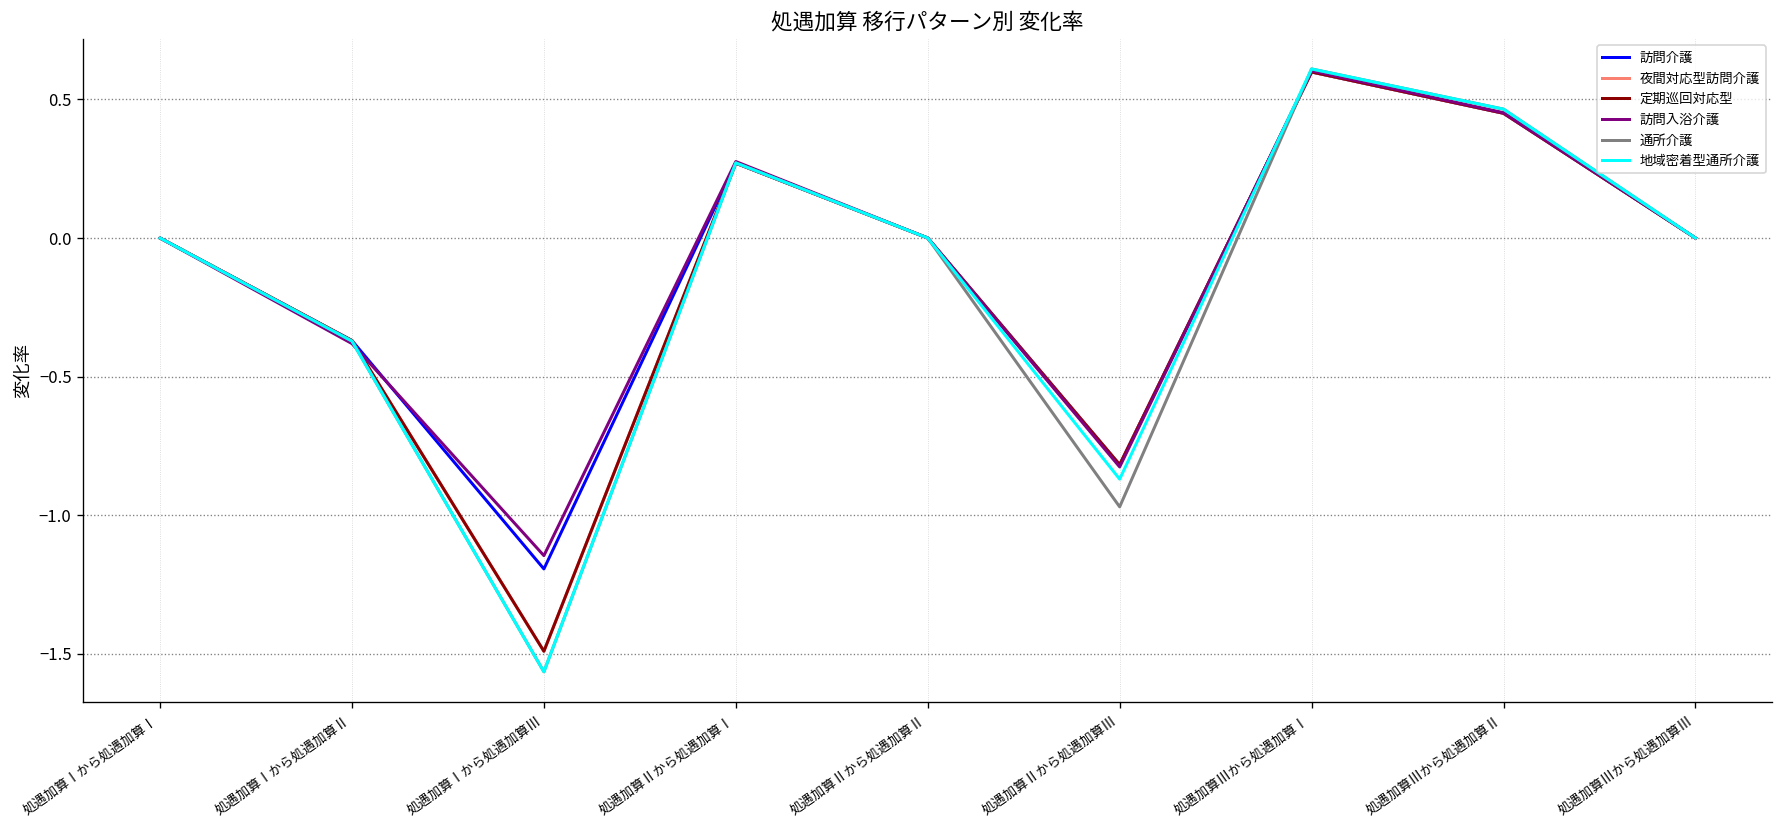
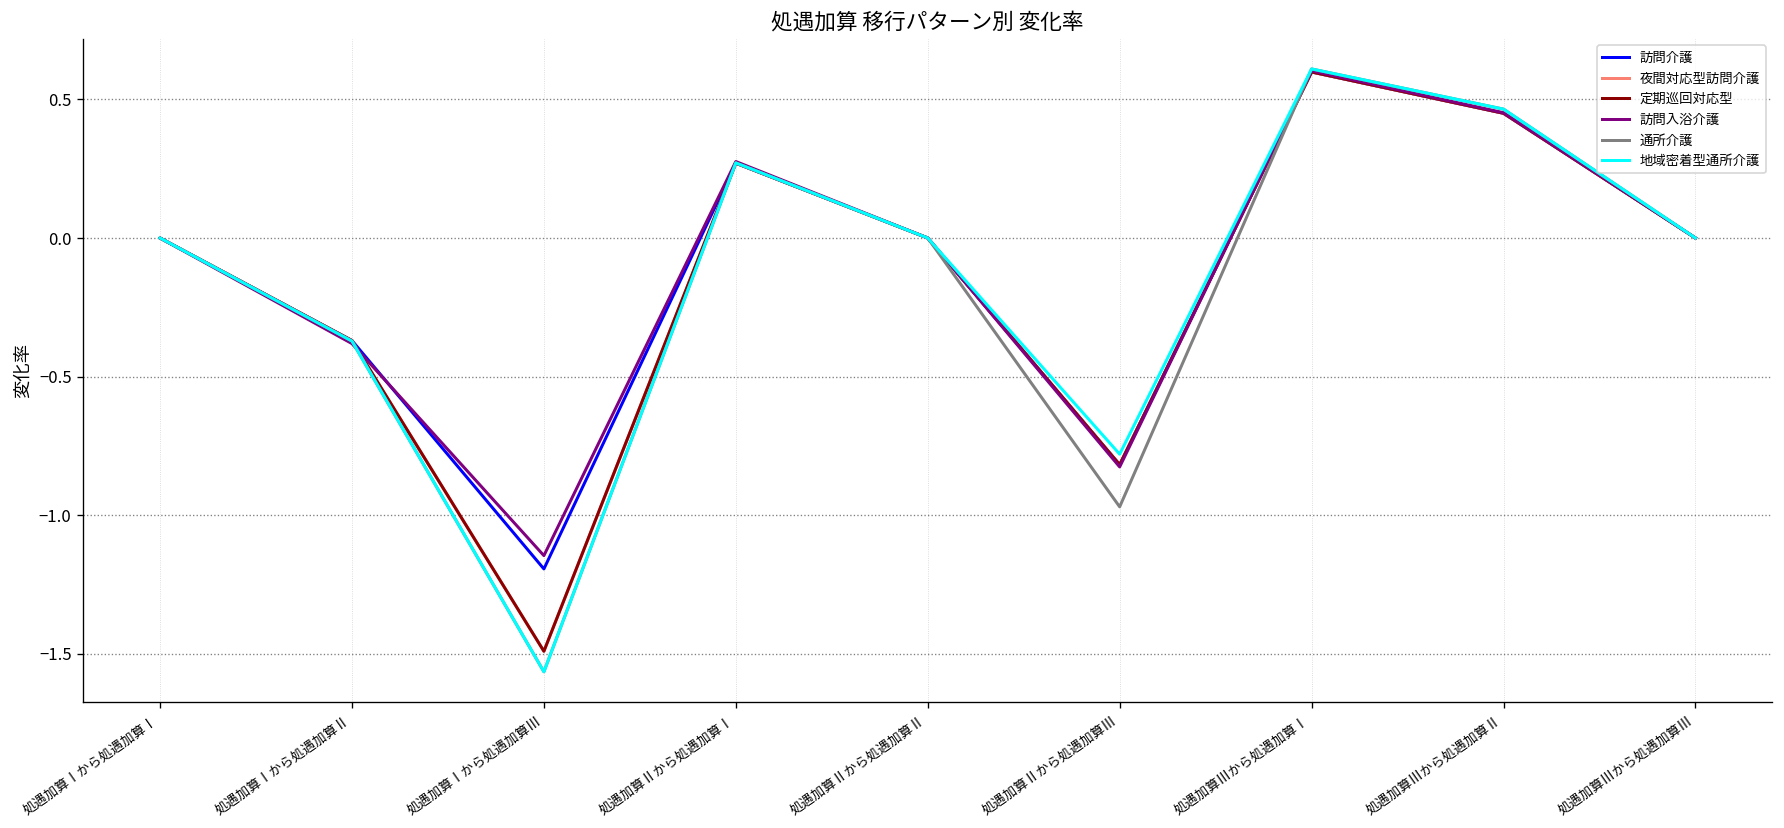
地域密着型通所介護, 処遇加算Ⅱから処遇加算Ⅲ: -0.87 -> -0.78
